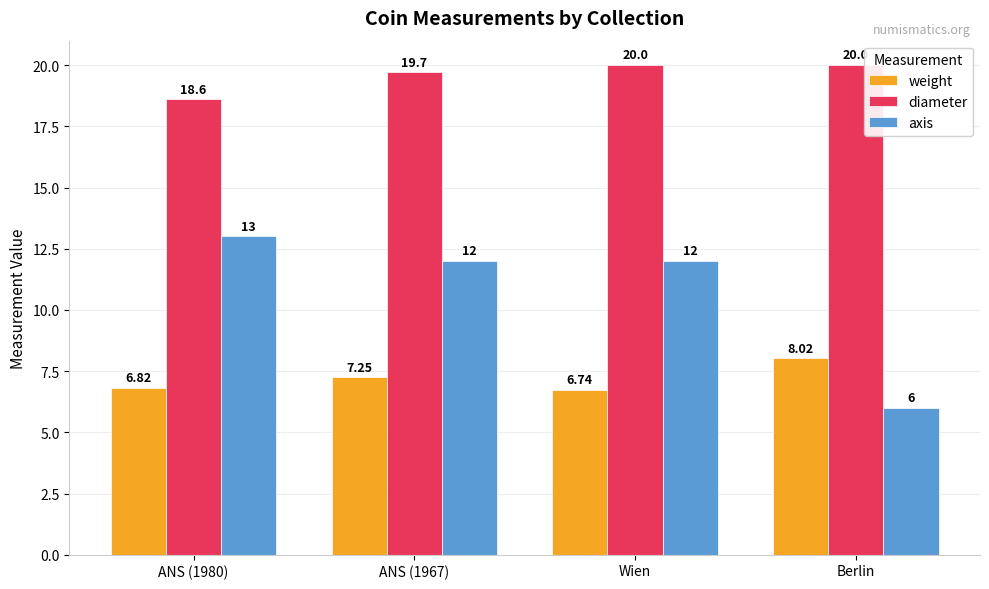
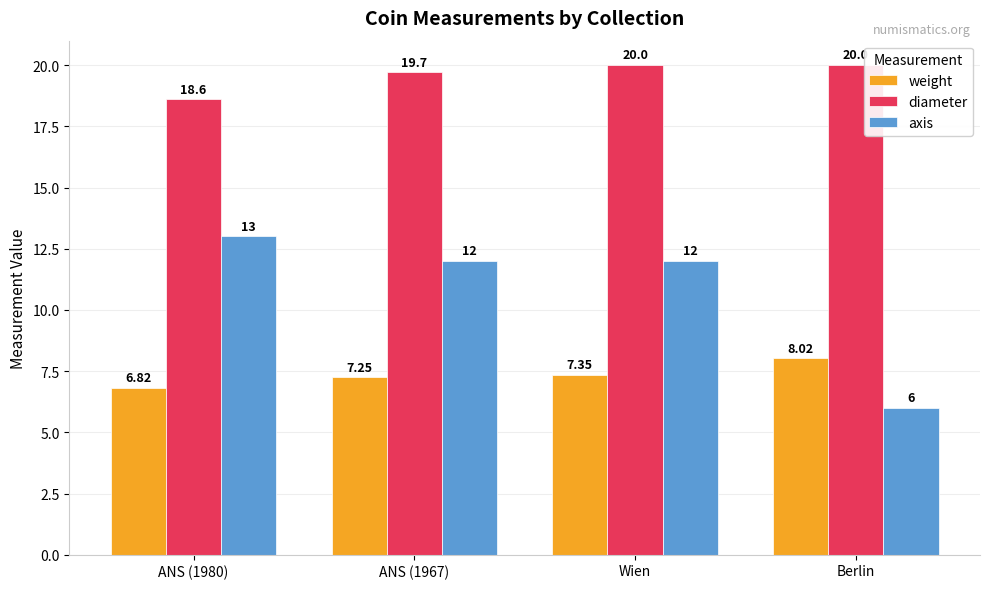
weight, Wien: 6.74 -> 7.35
